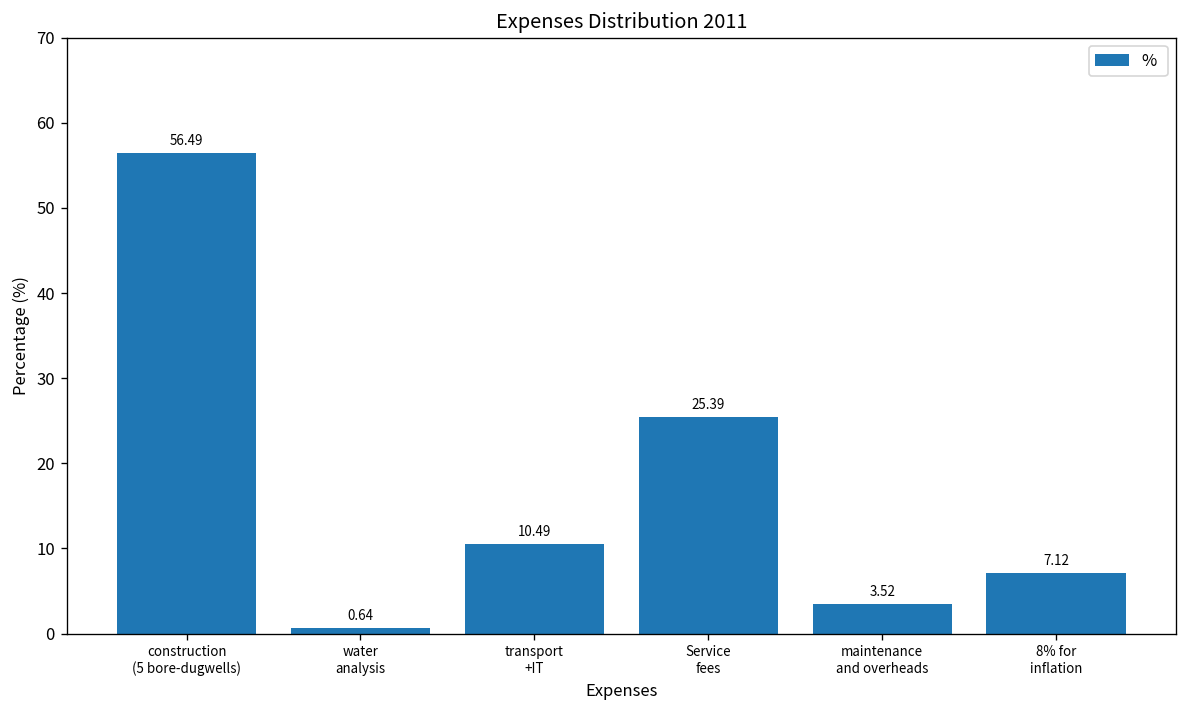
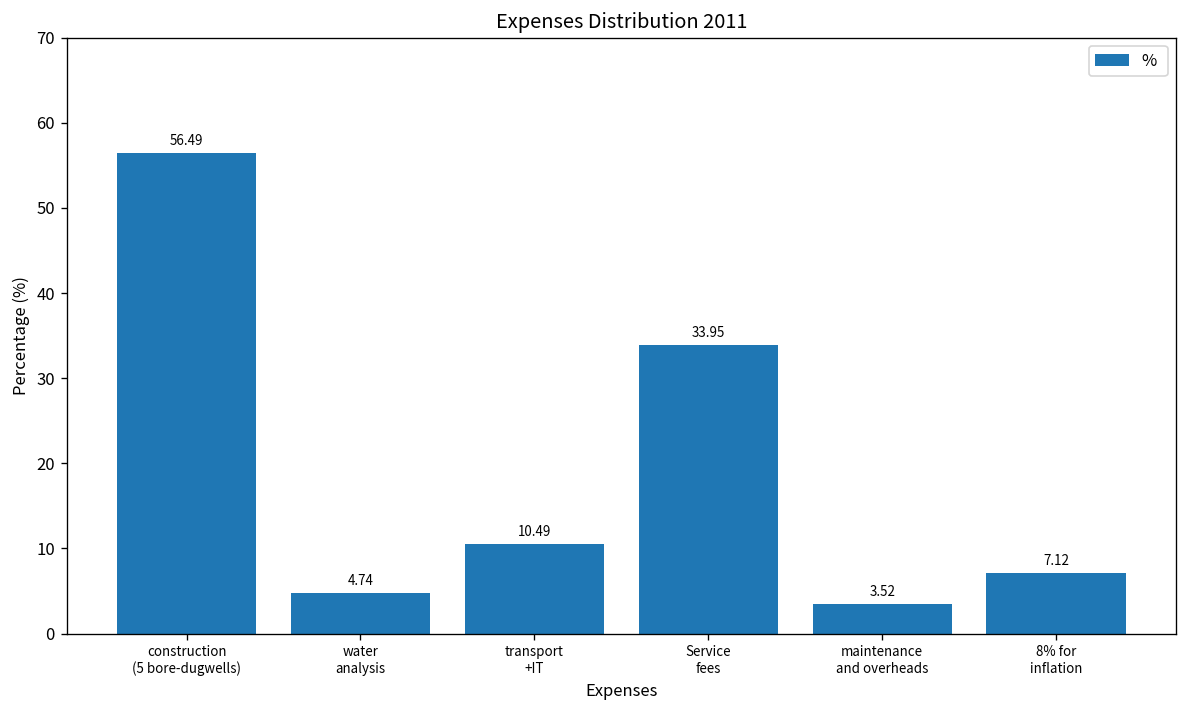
water analysis: 0.64 -> 4.74
Service fees: 25.39 -> 33.95
